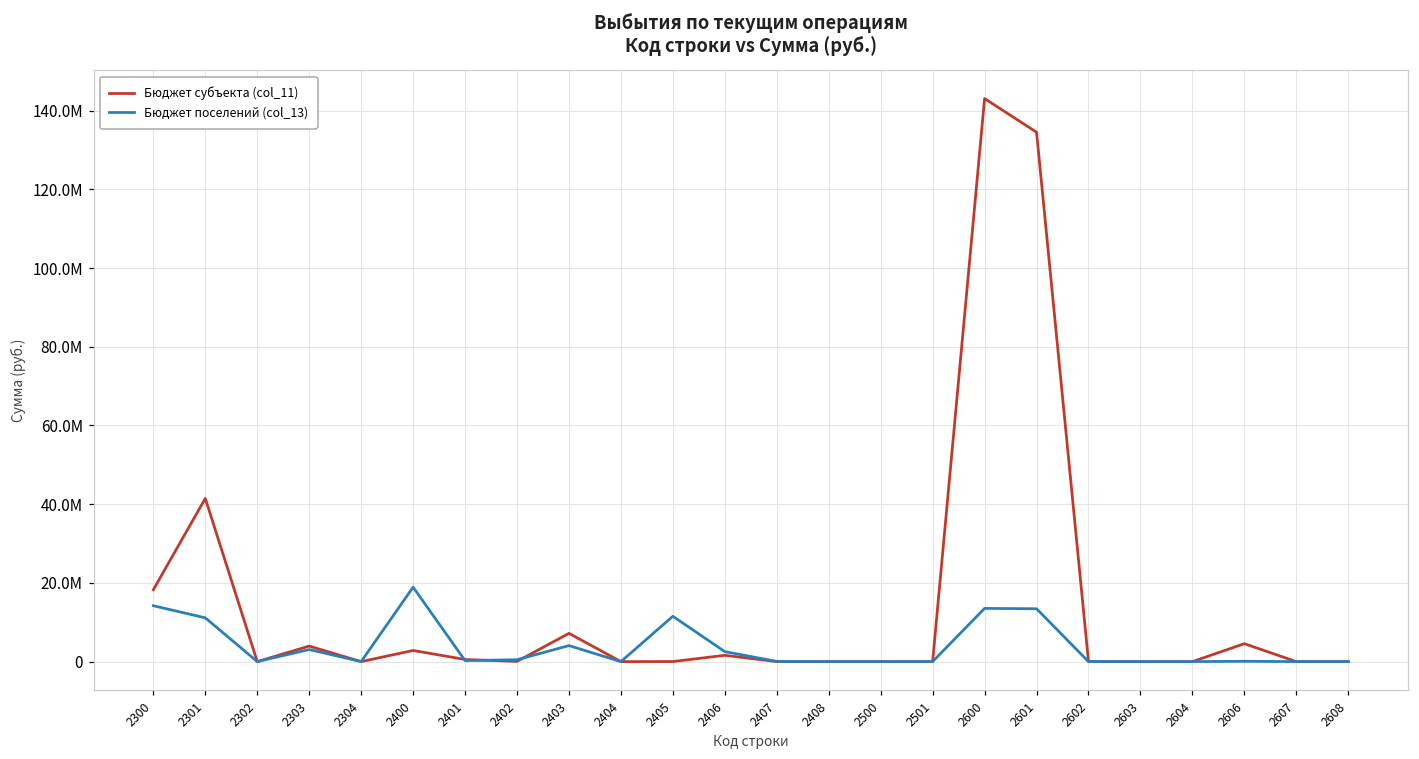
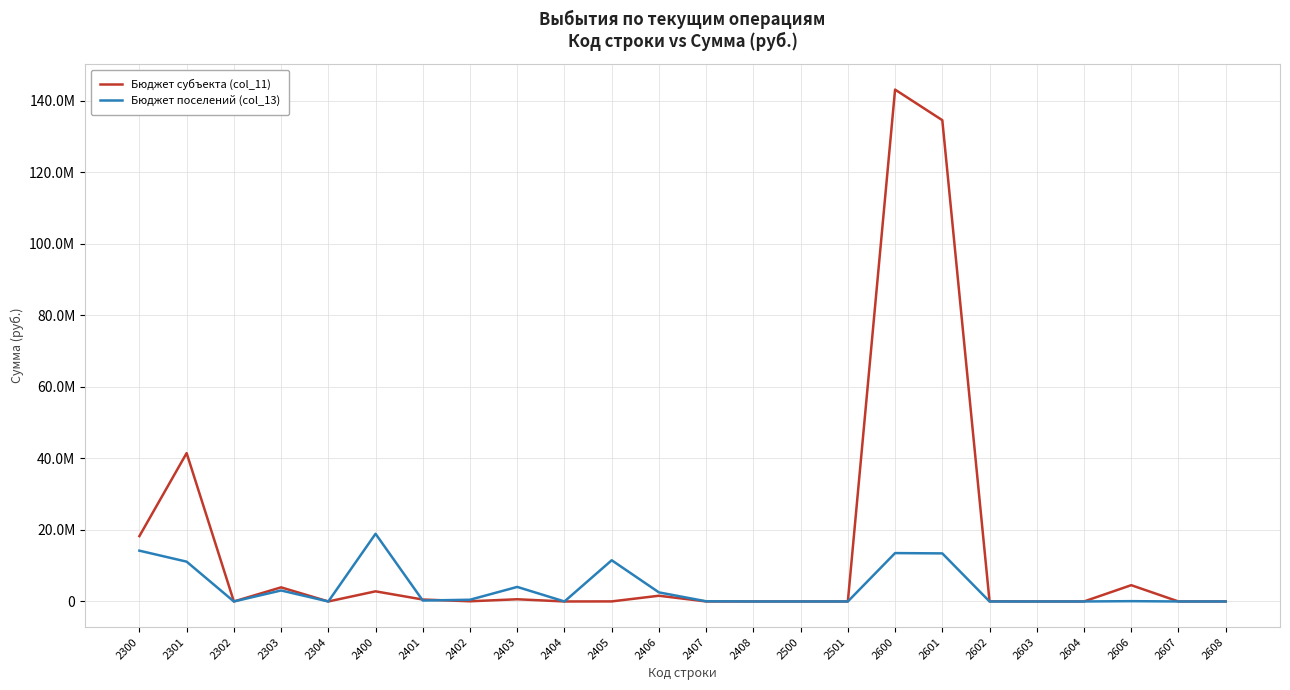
Бюджет субъекта (col_11), 2403: 7000000 -> 1000000
